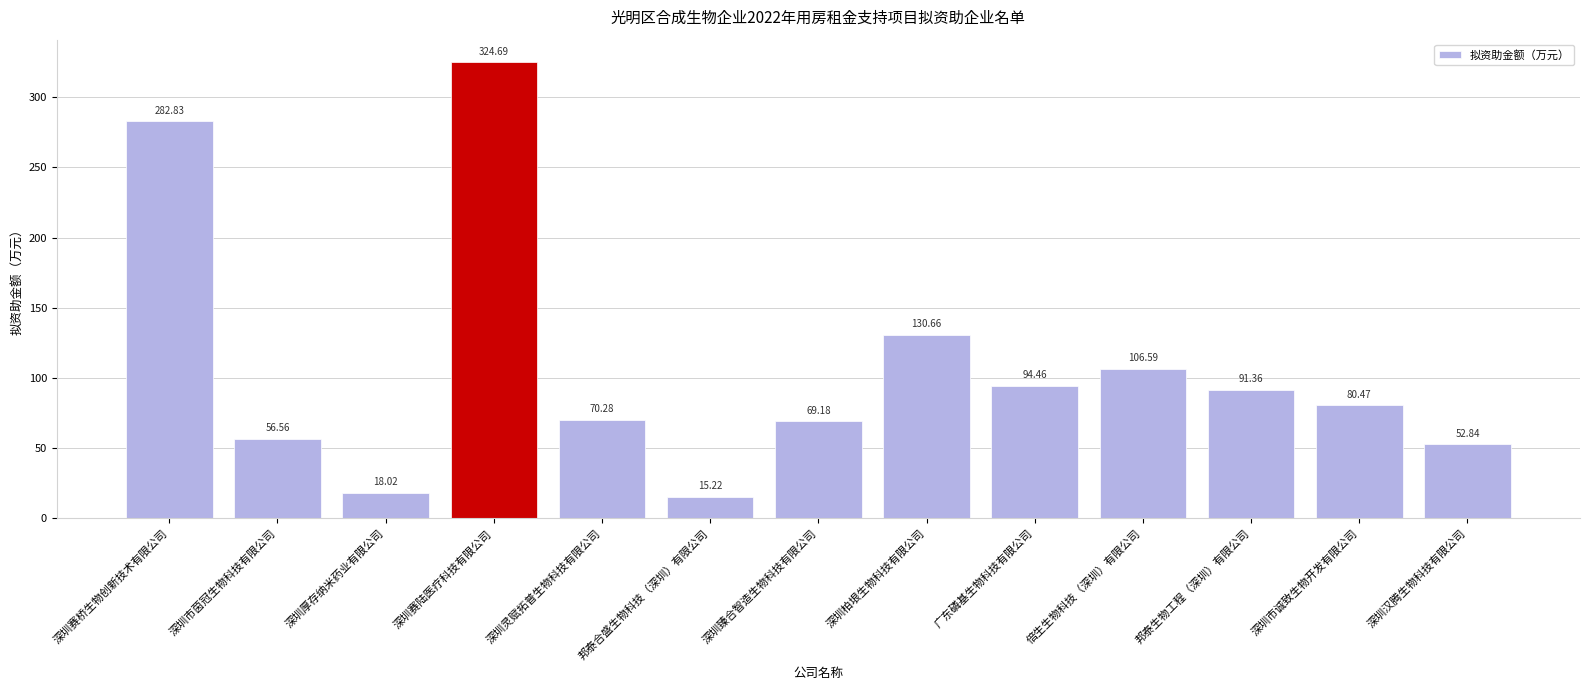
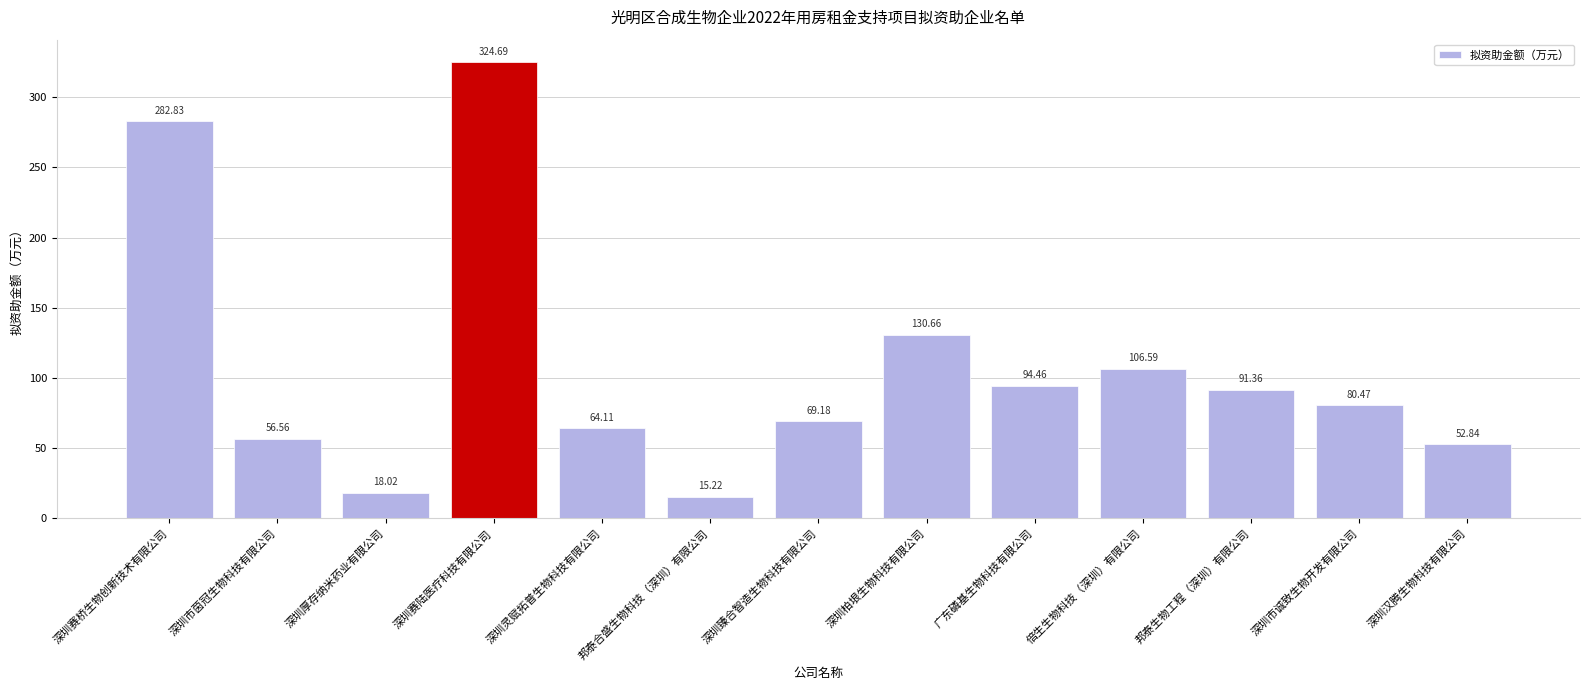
深圳灵赋拓普生物科技有限公司: 70.28 -> 64.11
